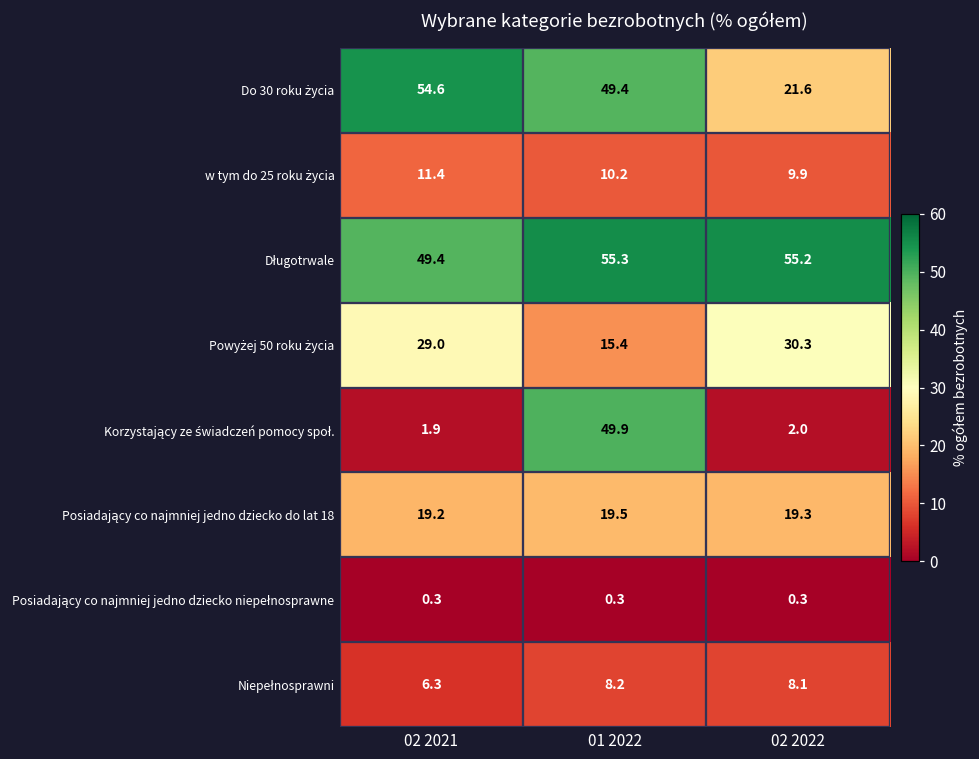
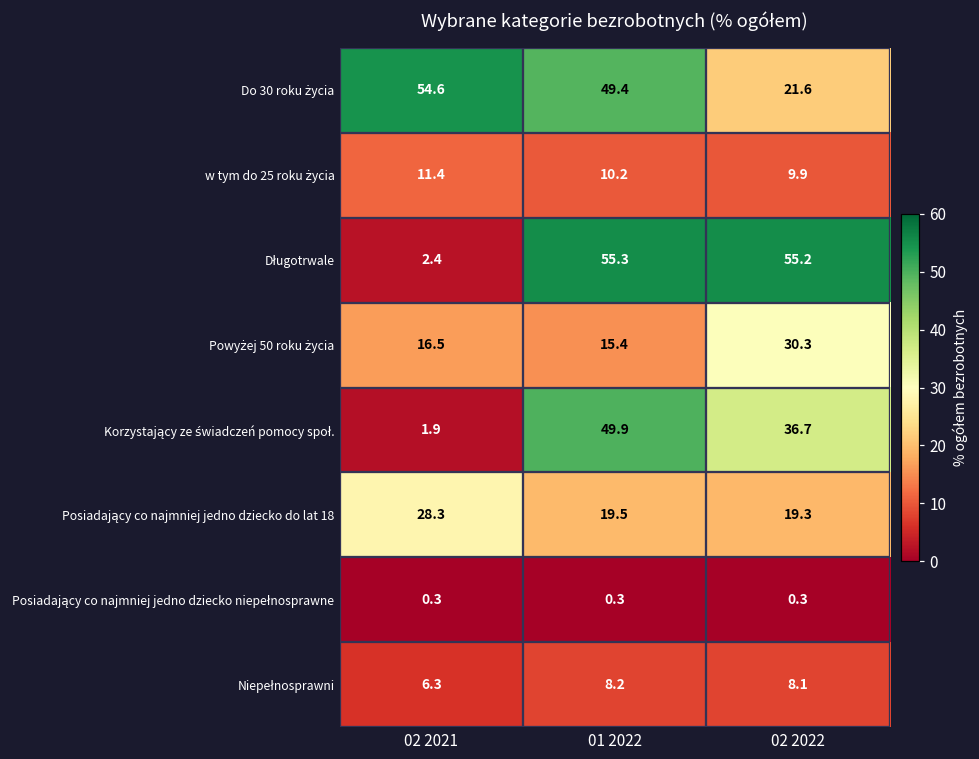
Długotrwale, 02 2021: 49.4 -> 2.4
Powyżej 50 roku życia, 02 2021: 29.0 -> 16.5
Korzystający ze świadczeń pomocy społ., 02 2022: 2.0 -> 36.7
Posiadający co najmniej jedno dziecko do lat 18, 02 2021: 19.2 -> 28.3
